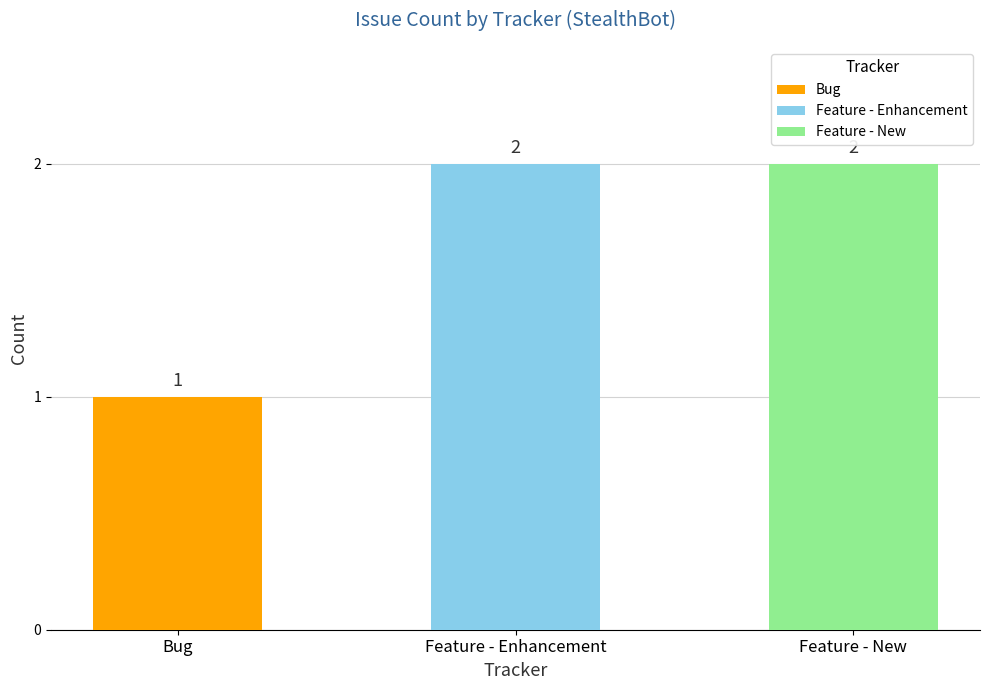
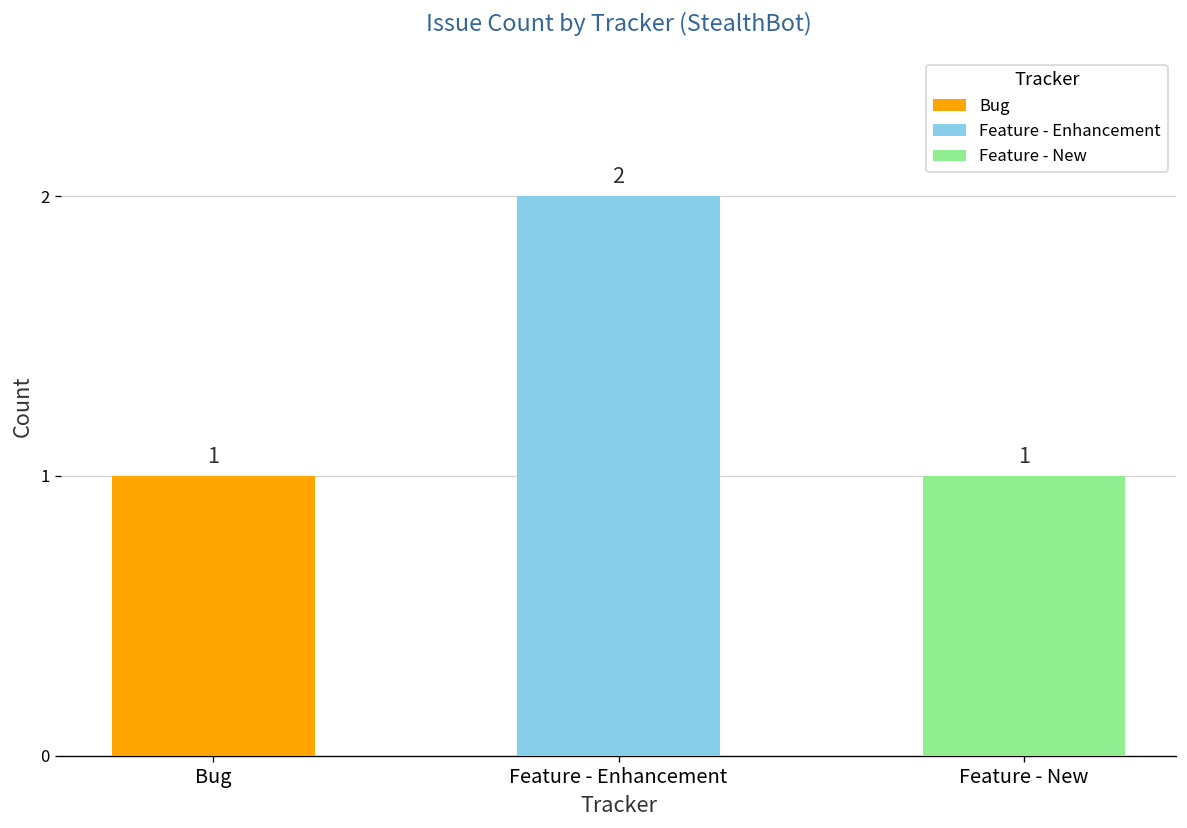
Feature - New: 2 -> 1
